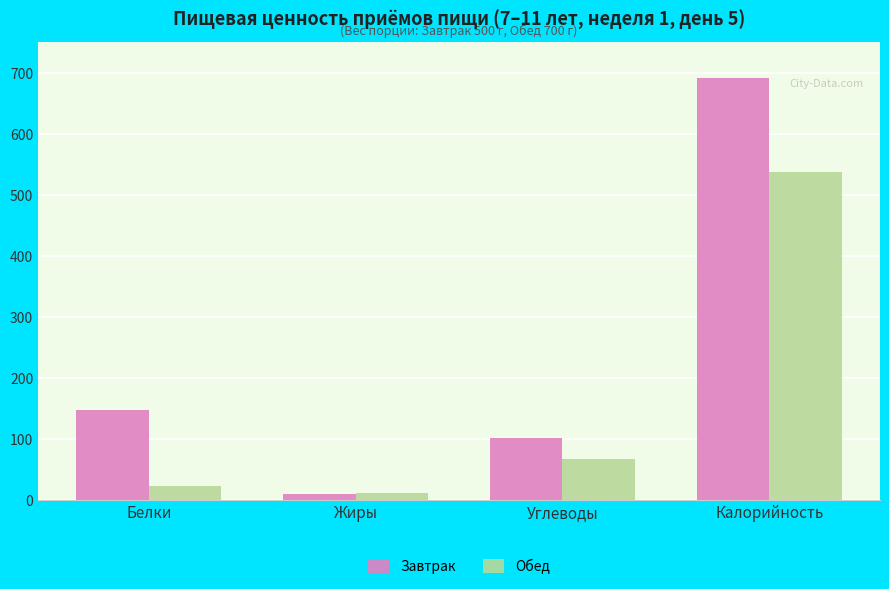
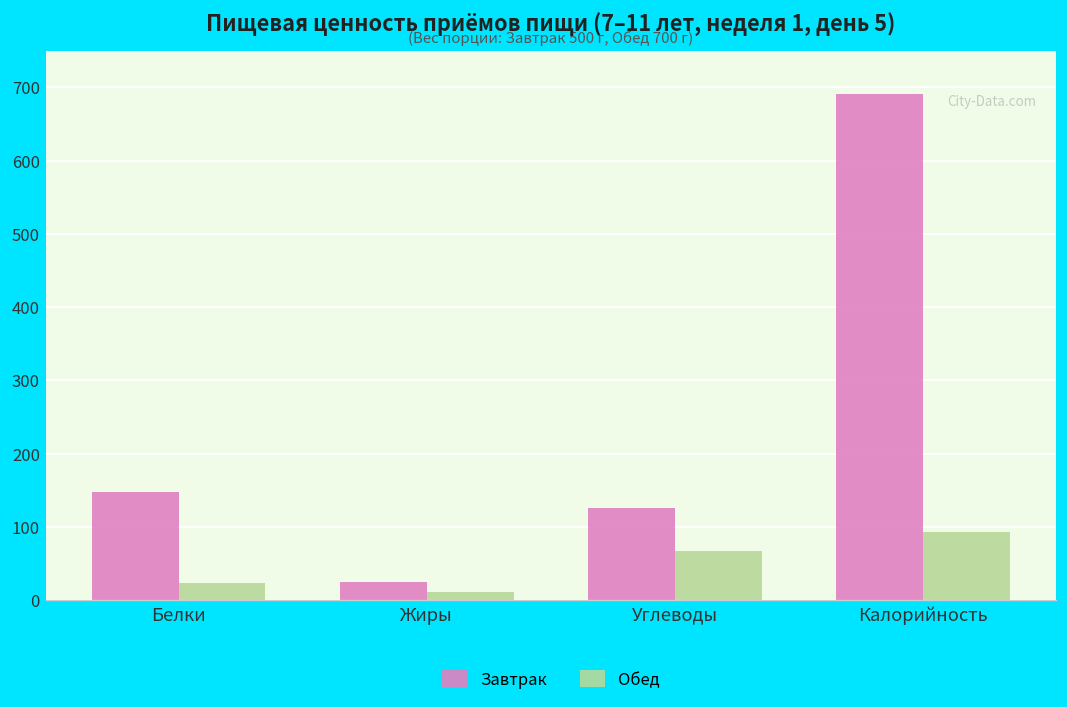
Завтрак, Жиры: 10 -> 20
Завтрак, Углеводы: 100 -> 130
Обед, Калорийность: 540 -> 90
